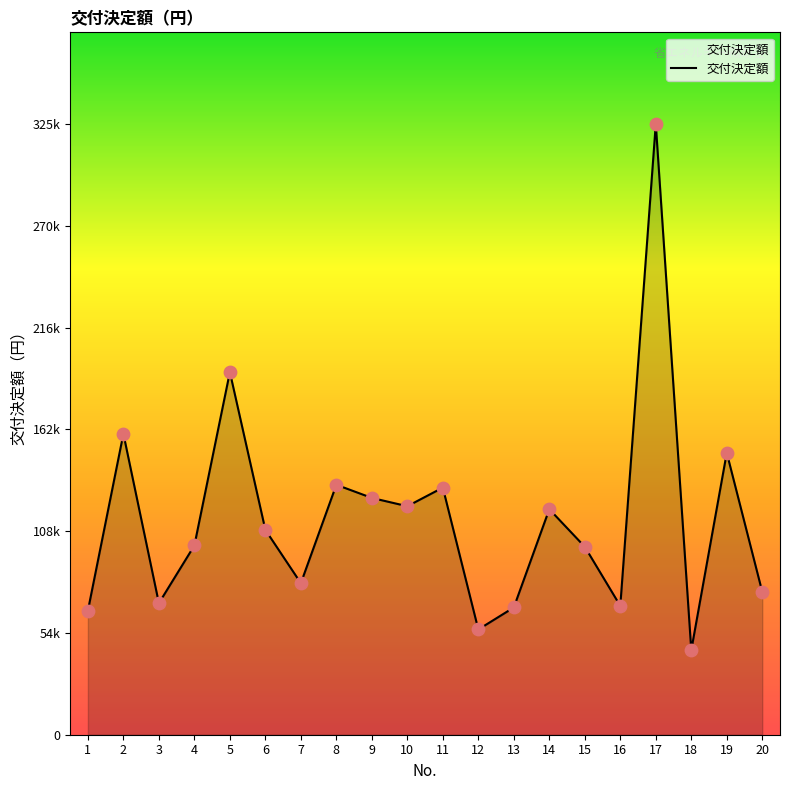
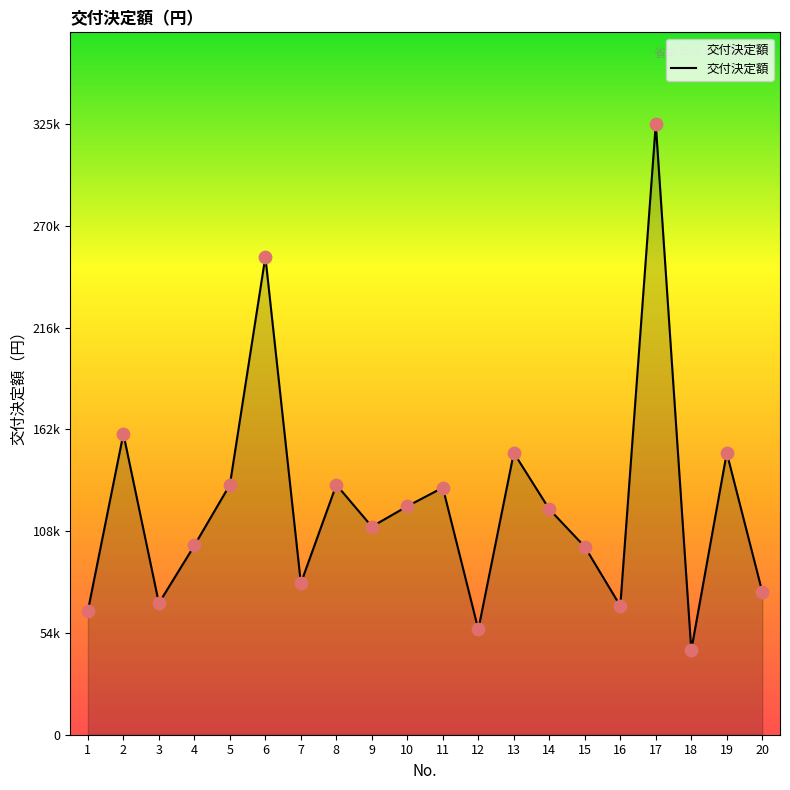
5: 193000 -> 133000
6: 109000 -> 254000
9: 126000 -> 111000
13: 68000 -> 150000
